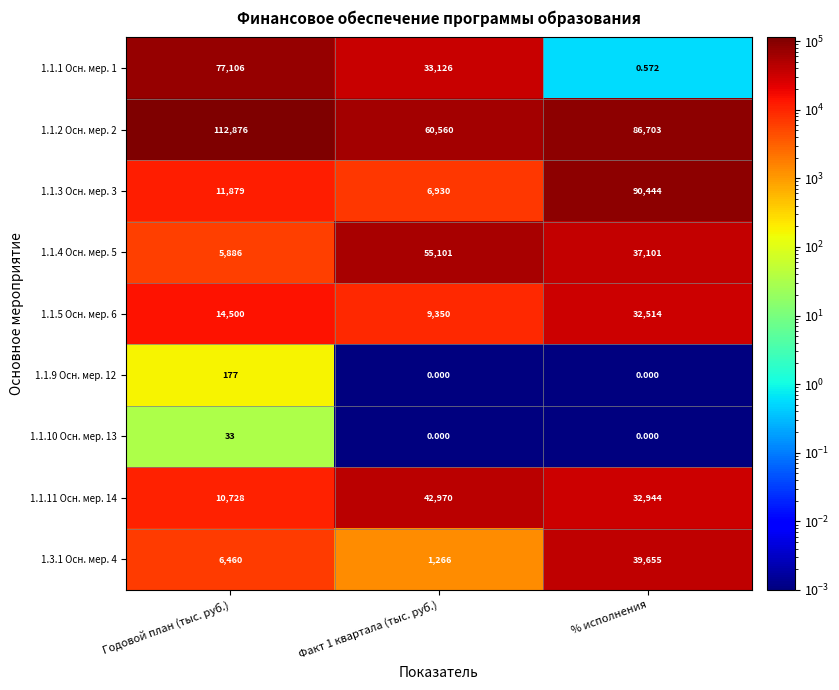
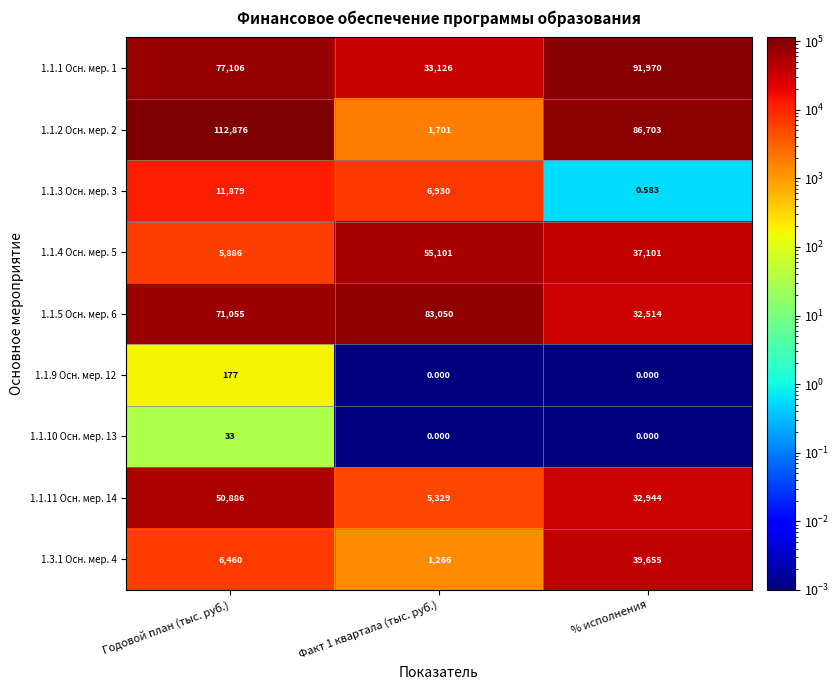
1.1.1 Осн. мер. 1, % исполнения: 0.572 -> 91,970
1.1.2 Осн. мер. 2, Факт 1 квартала (тыс. руб.): 60,560 -> 1,701
1.1.3 Осн. мер. 3, % исполнения: 90,444 -> 0.583
1.1.5 Осн. мер. 6, Годовой план (тыс. руб.): 14,500 -> 71,055
1.1.5 Осн. мер. 6, Факт 1 квартала (тыс. руб.): 9,350 -> 83,050
1.1.11 Осн. мер. 14, Годовой план (тыс. руб.): 10,728 -> 50,886
1.1.11 Осн. мер. 14, Факт 1 квартала (тыс. руб.): 42,970 -> 5,329
